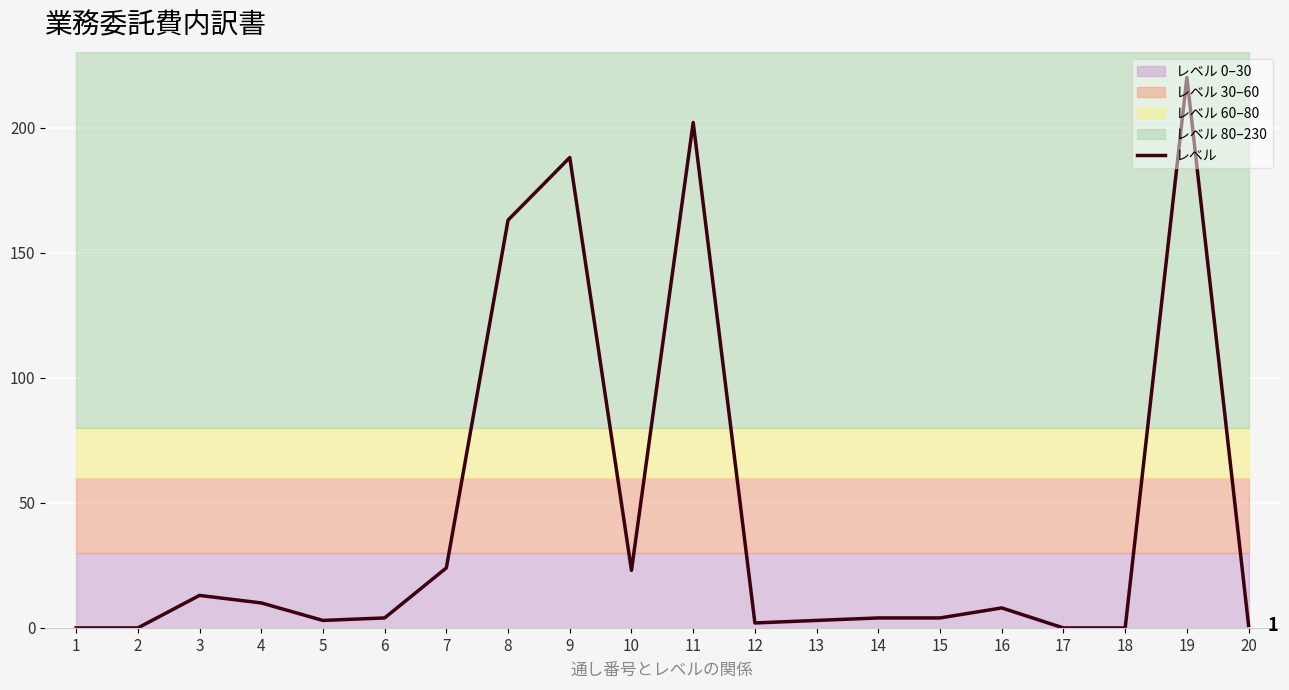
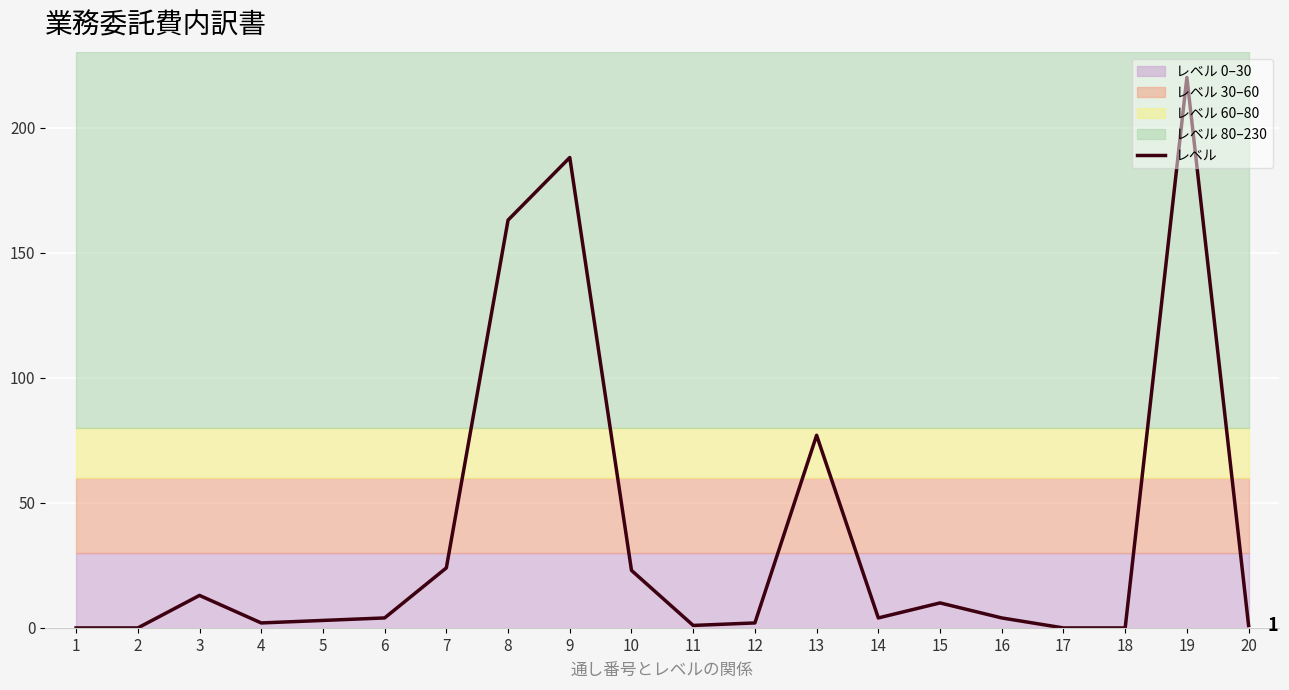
レベル, 4: 10 -> 2
レベル, 11: 202 -> 1
レベル, 13: 3 -> 77
レベル, 15: 4 -> 10
レベル, 16: 8 -> 4
